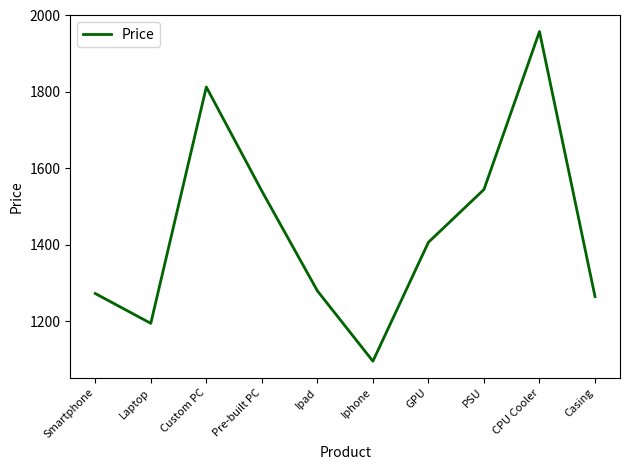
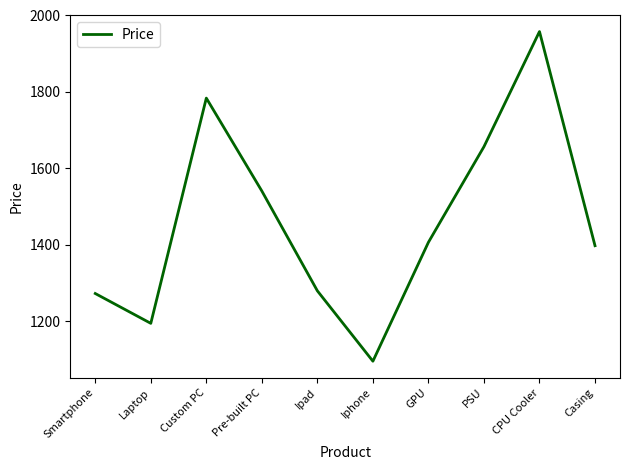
Custom PC: 1810 -> 1780
PSU: 1550 -> 1660
Casing: 1270 -> 1400
